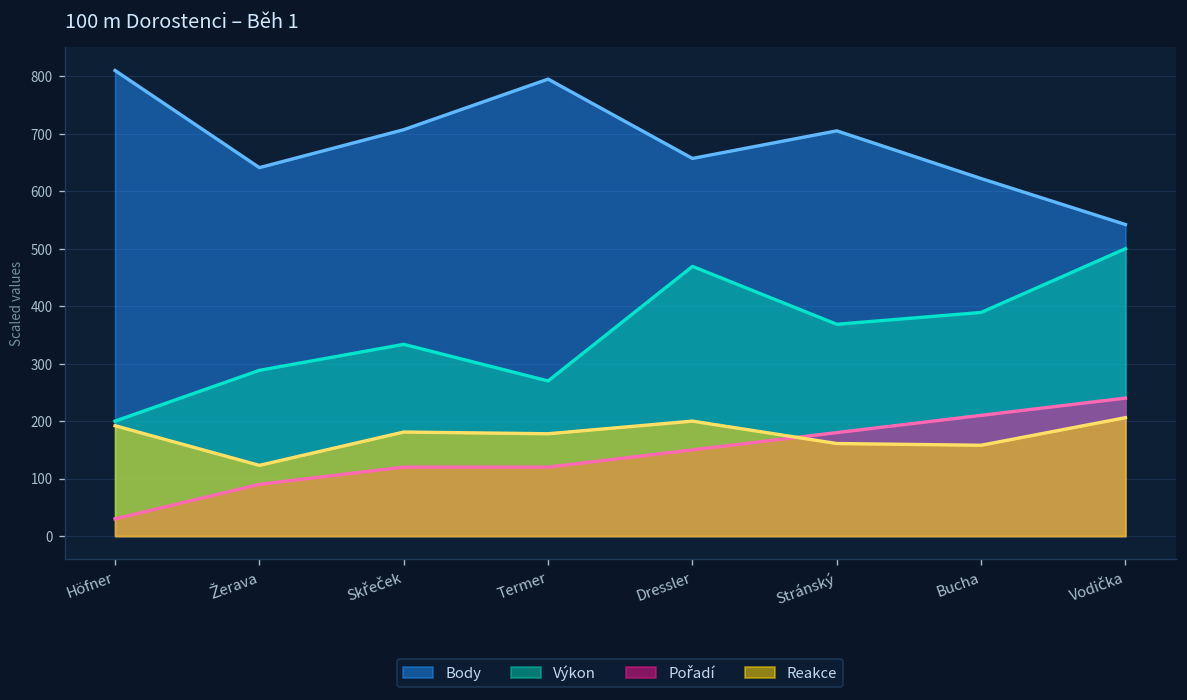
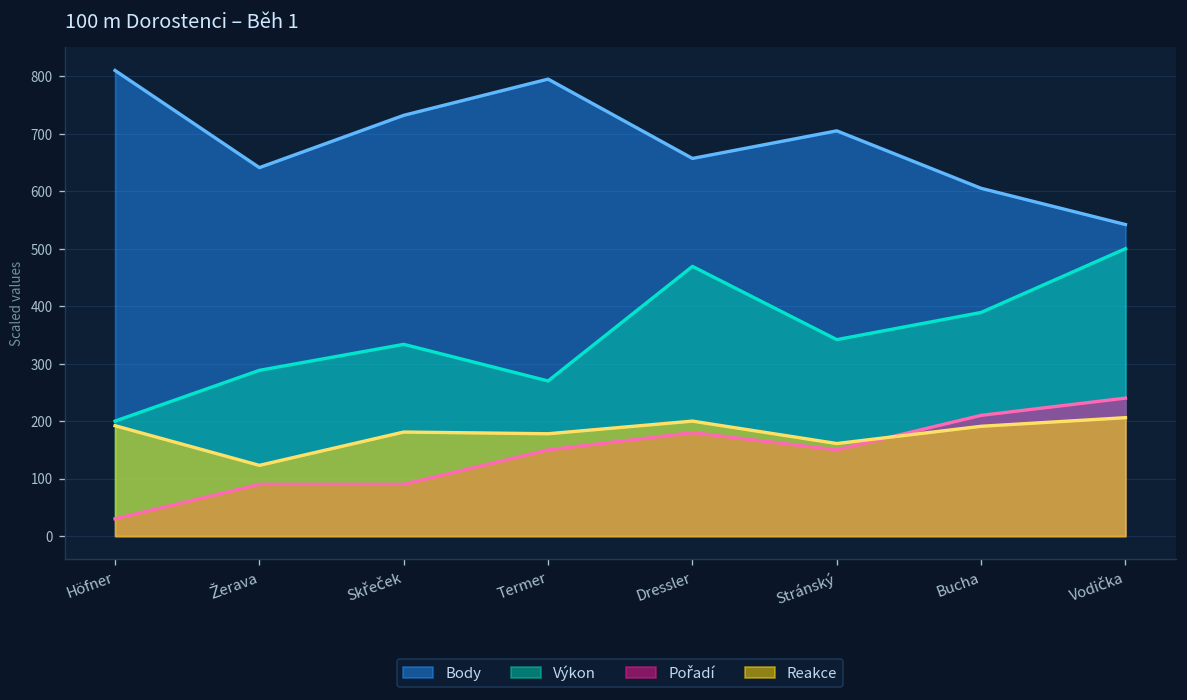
Body, Skřeček: 710 -> 730
Pořadí, Skřeček: 120 -> 90
Pořadí, Termer: 120 -> 150
Pořadí, Dressler: 150 -> 180
Výkon, Stránský: 370 -> 340
Pořadí, Stránský: 180 -> 150
Body, Bucha: 620 -> 610
Reakce, Bucha: 160 -> 190
